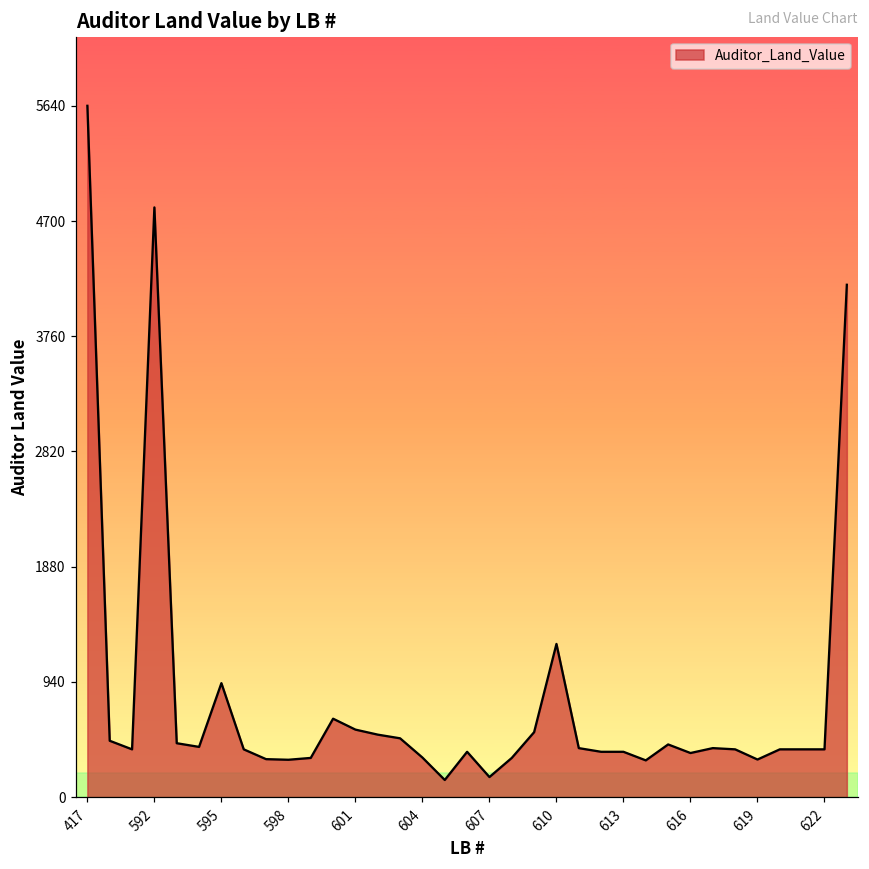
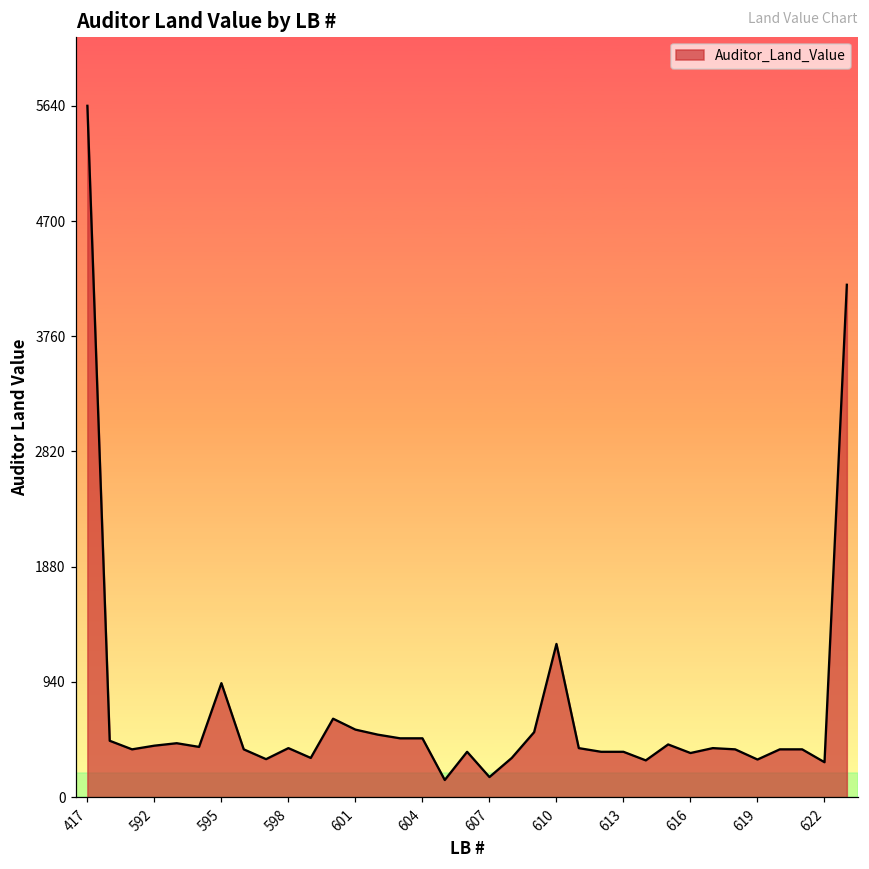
592: 4810 -> 420
598: 310 -> 400
604: 320 -> 480
622: 390 -> 290
